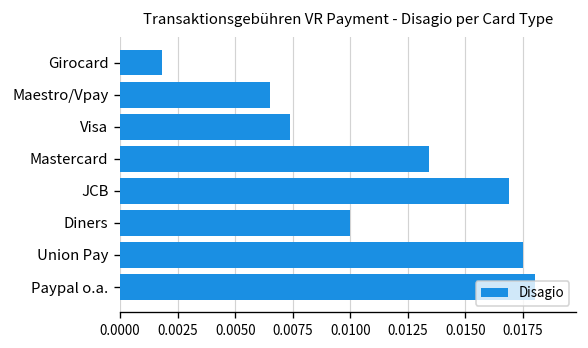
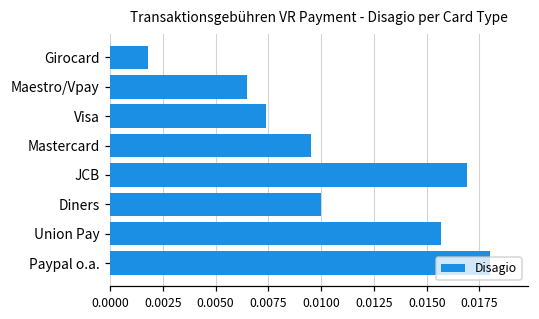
Mastercard: 0.0134 -> 0.0095
Union Pay: 0.0175 -> 0.0157
